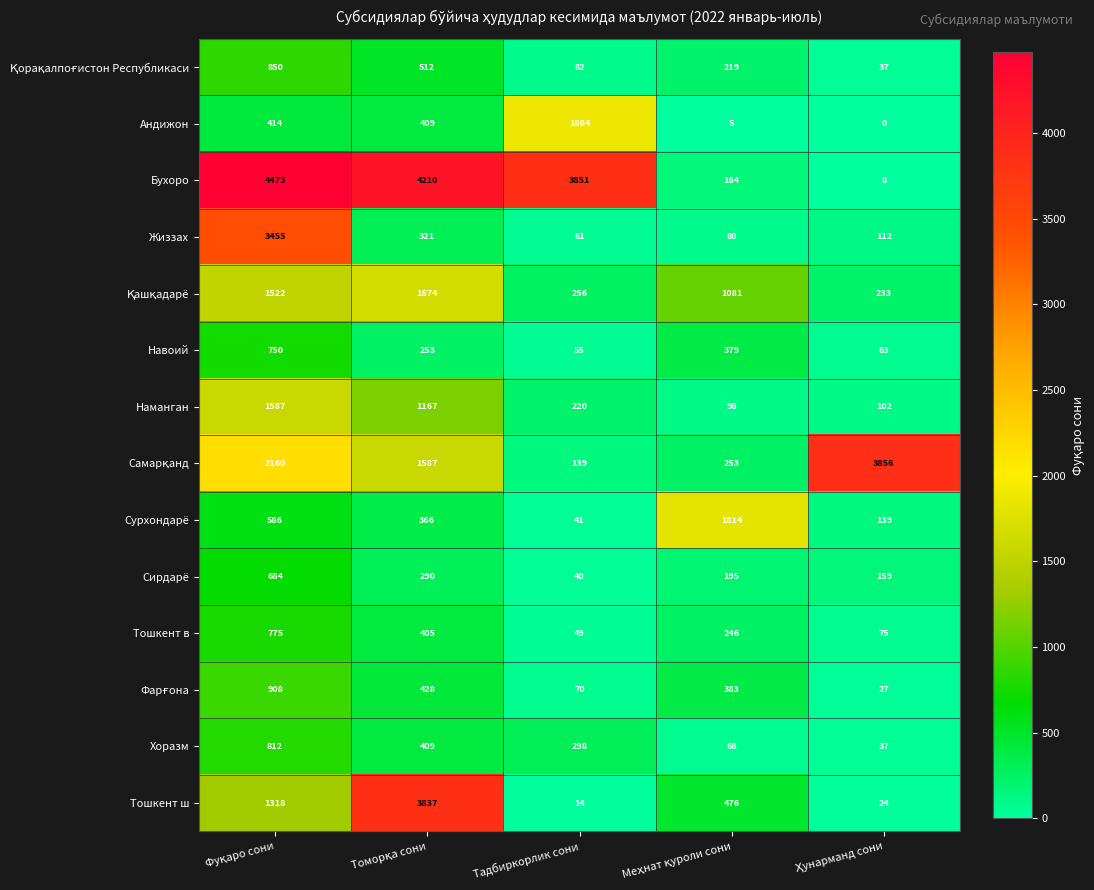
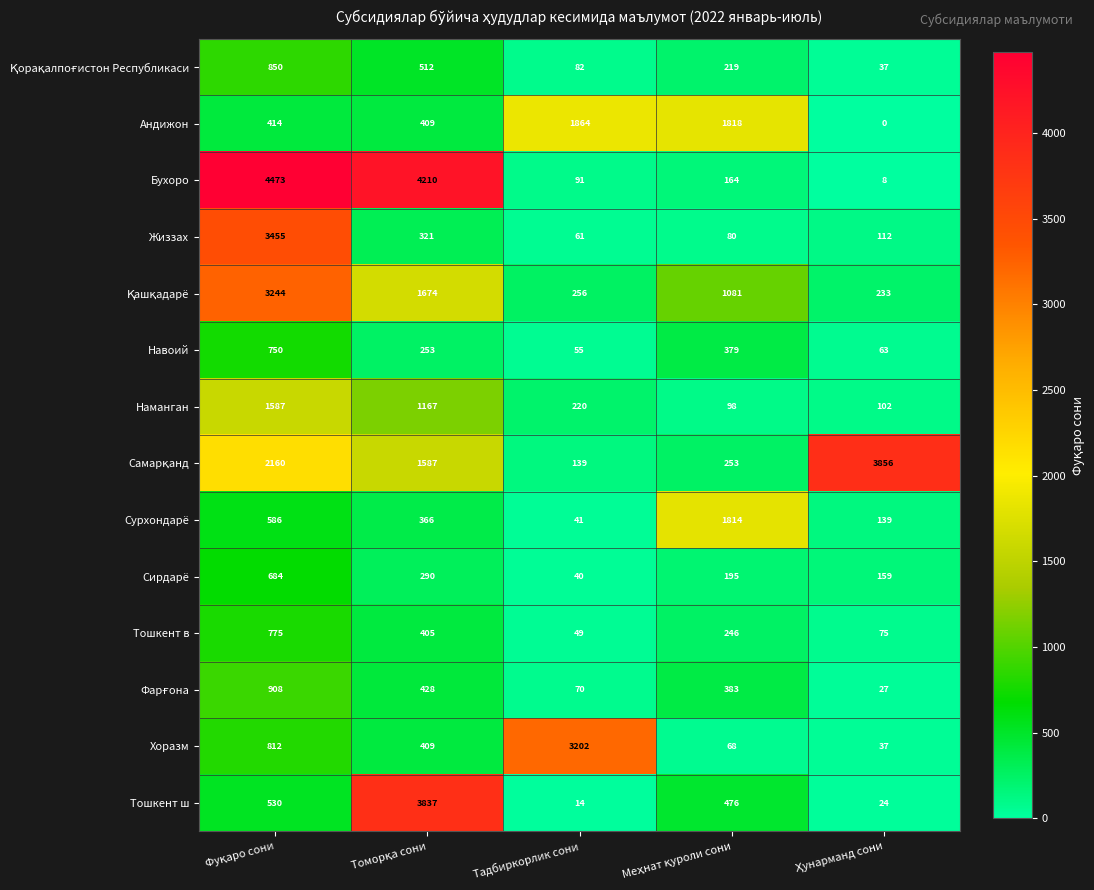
Андижон, Меҳнат қуроли сони: 5 -> 1818
Бухоро, Тадбиркорлик сони: 3851 -> 91
Қашқадарё, Фуқаро сони: 1522 -> 3244
Хоразм, Тадбиркорлик сони: 298 -> 3202
Тошкент ш, Фуқаро сони: 1318 -> 530
